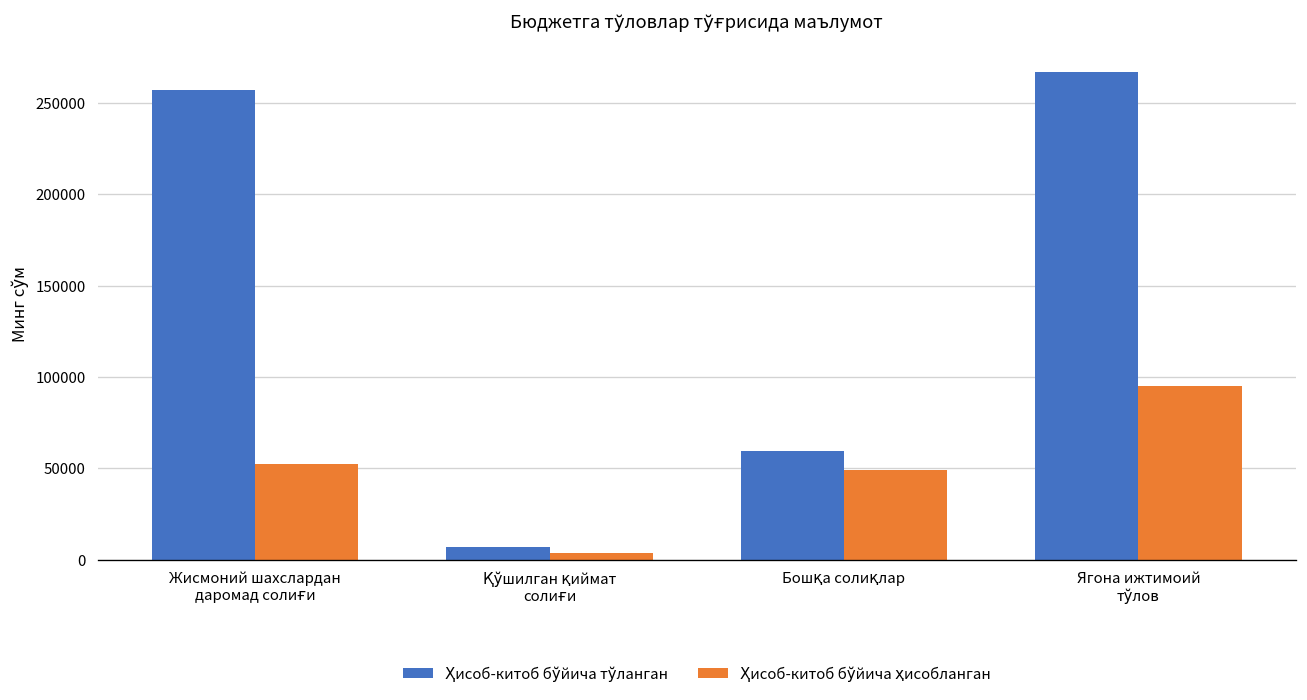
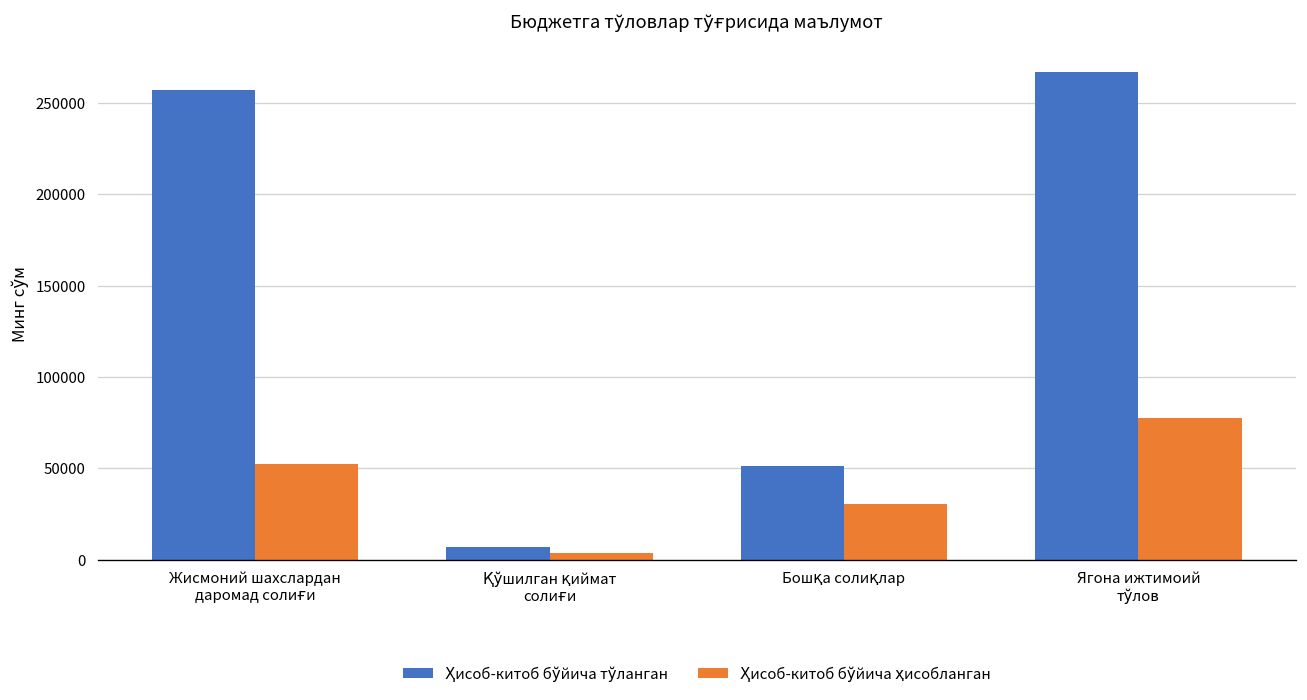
Ҳисоб-китоб бўйича тўланган, Бошқа солиқлар: 59000 -> 51000
Ҳисоб-китоб бўйича ҳисобланган, Бошқа солиқлар: 49000 -> 31000
Ҳисоб-китоб бўйича ҳисобланган, Ягона ижтимоий тўлов: 95000 -> 77000
